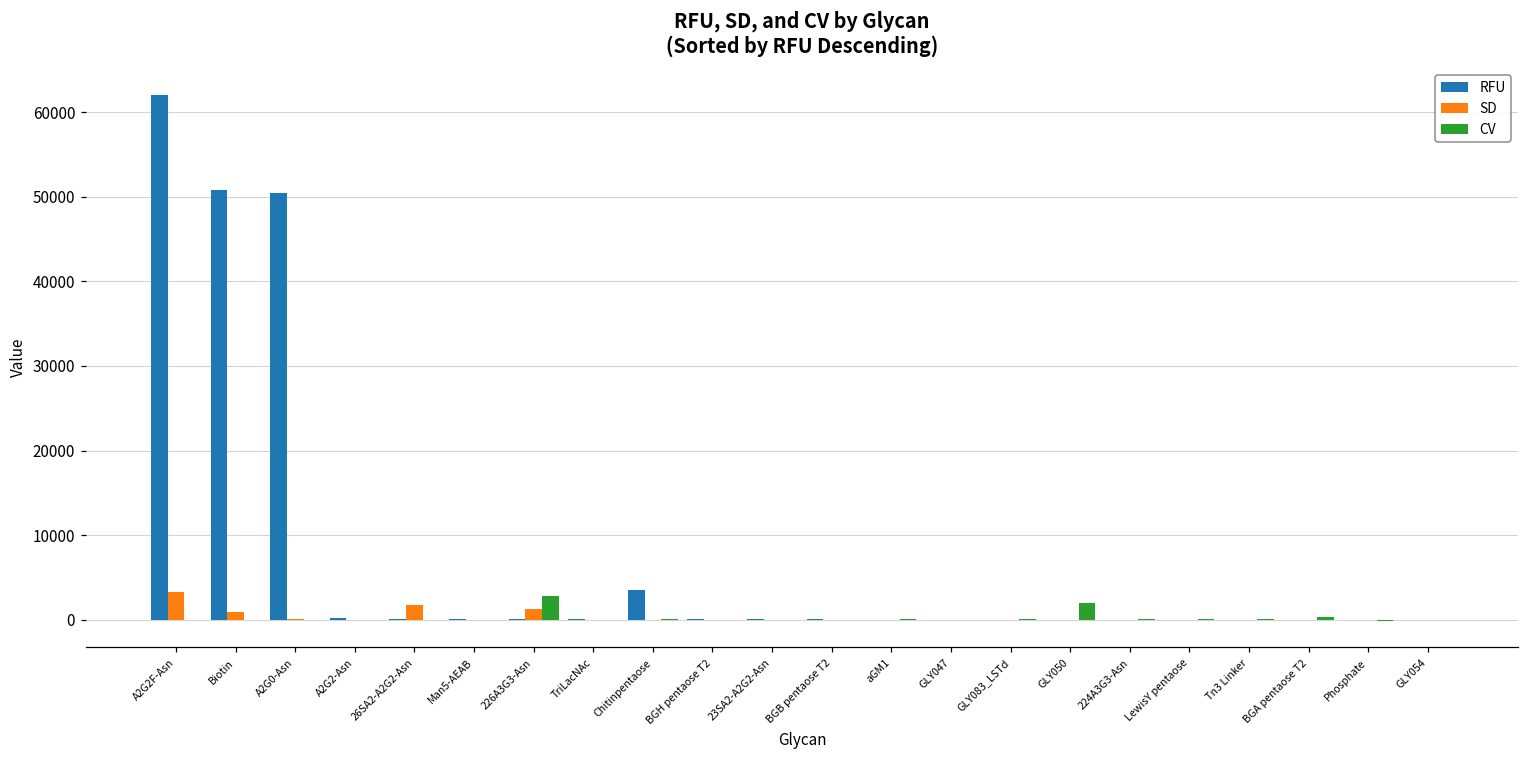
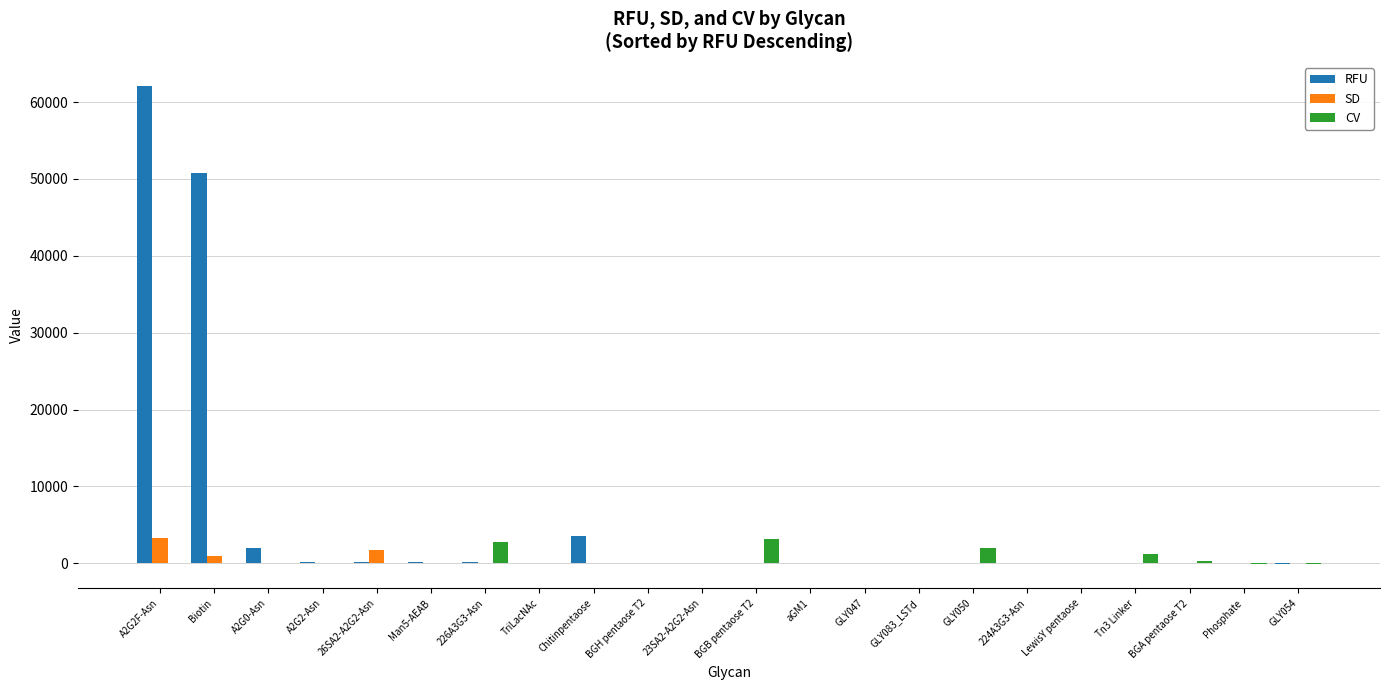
RFU, A2G0-Asn: 50000 -> 2000
SD, 226A3G3-Asn: 1000 -> 0
CV, BGB pentaose T2: 0 -> 3000
CV, Tn3 Linker: 0 -> 1000
